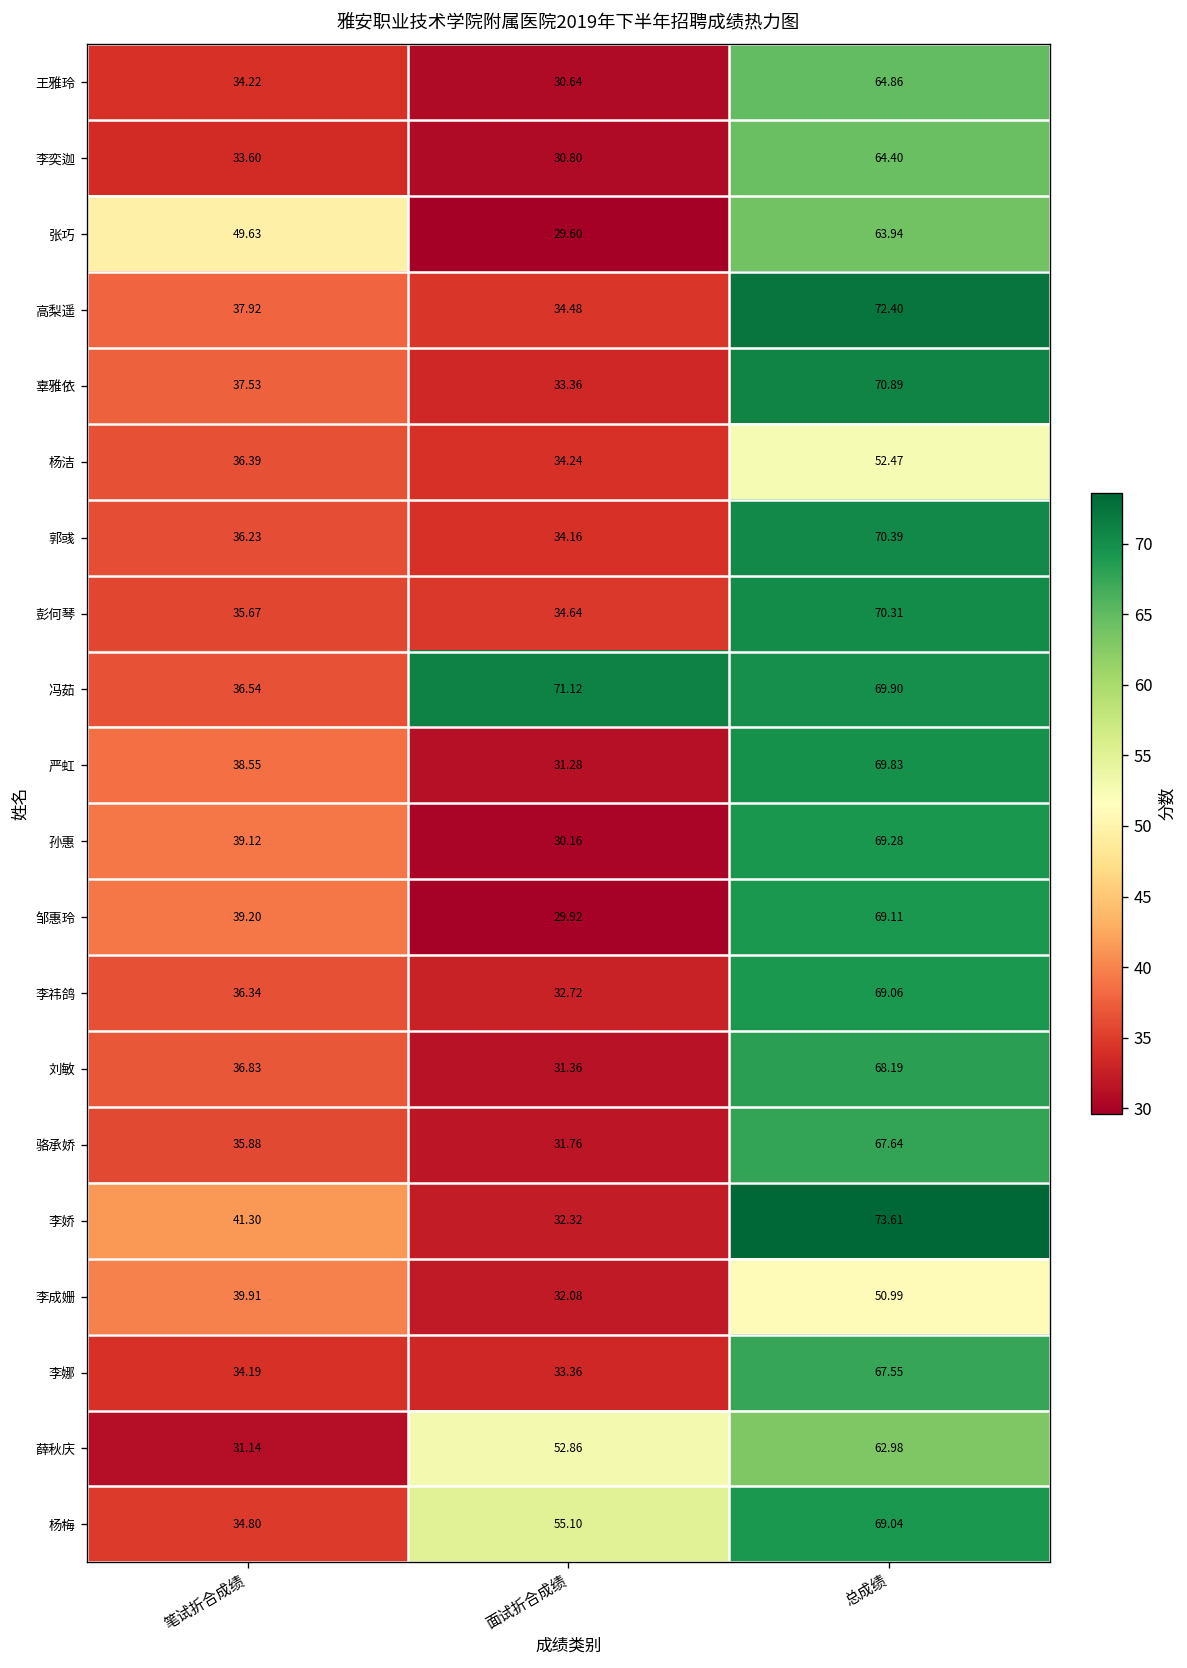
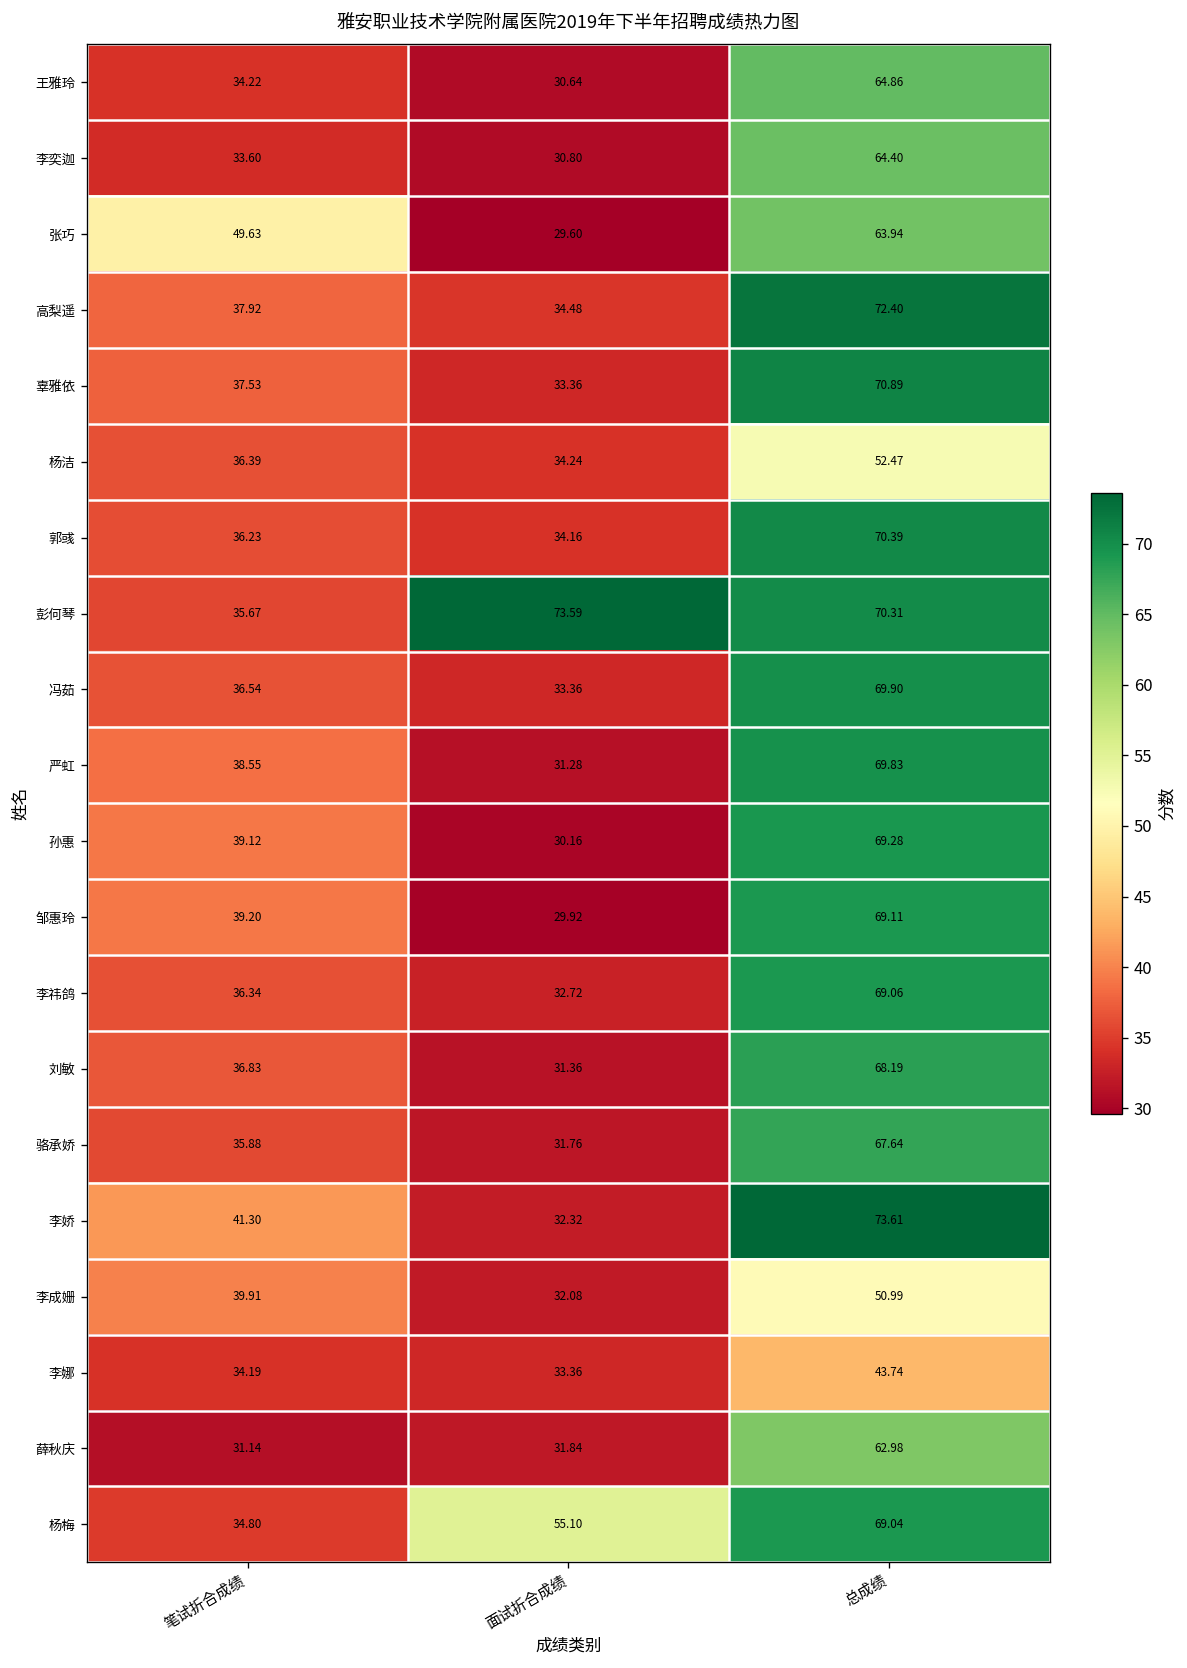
彭何琴, 面试折合成绩: 34.64 -> 73.59
冯茹, 面试折合成绩: 71.12 -> 33.36
李娜, 总成绩: 67.55 -> 43.74
薛秋庆, 面试折合成绩: 52.86 -> 31.84
